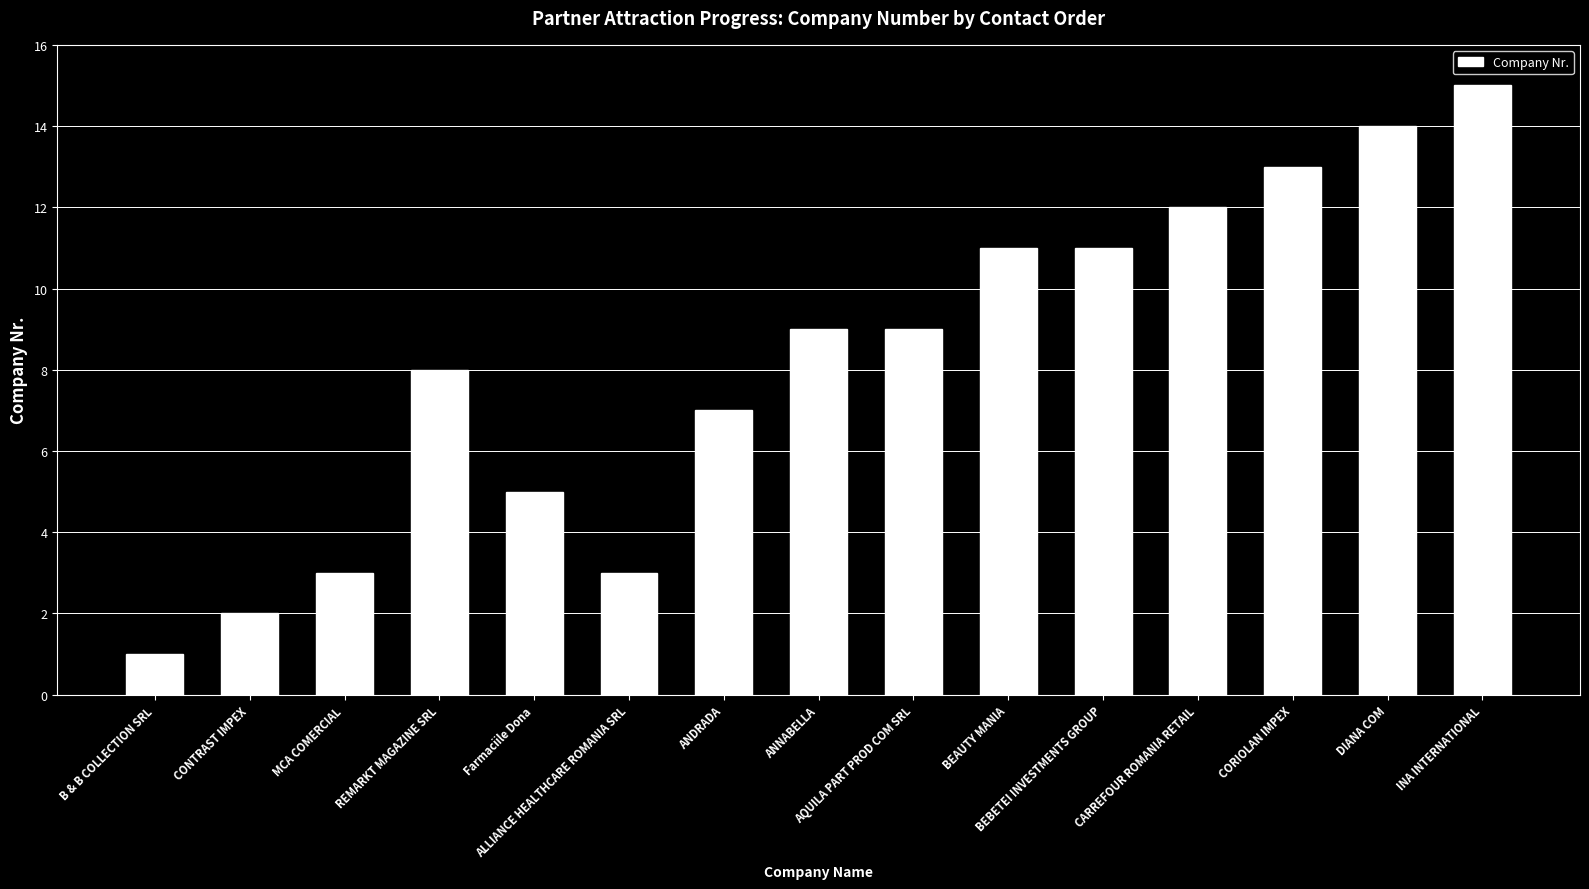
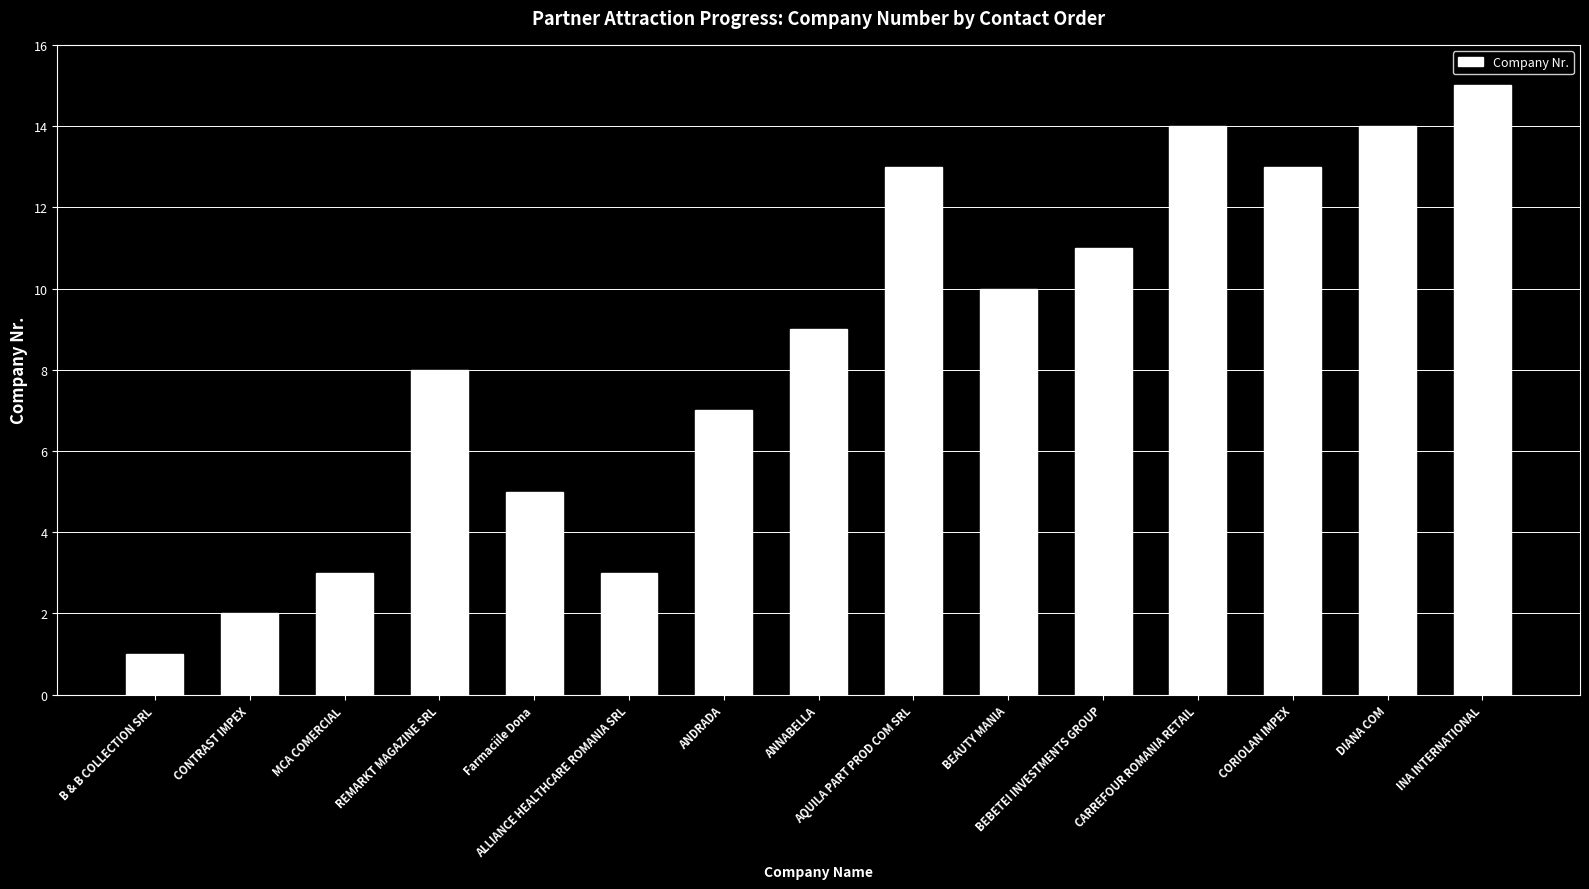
AQUILA PART PROD COM SRL: 9 -> 13
BEAUTY MANIA: 11 -> 10
CARREFOUR ROMANIA RETAIL: 12 -> 14
